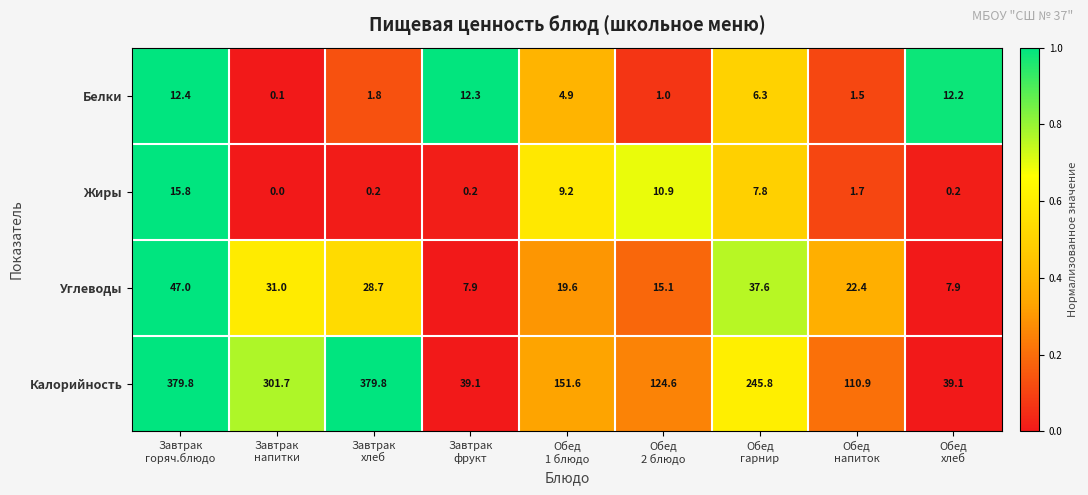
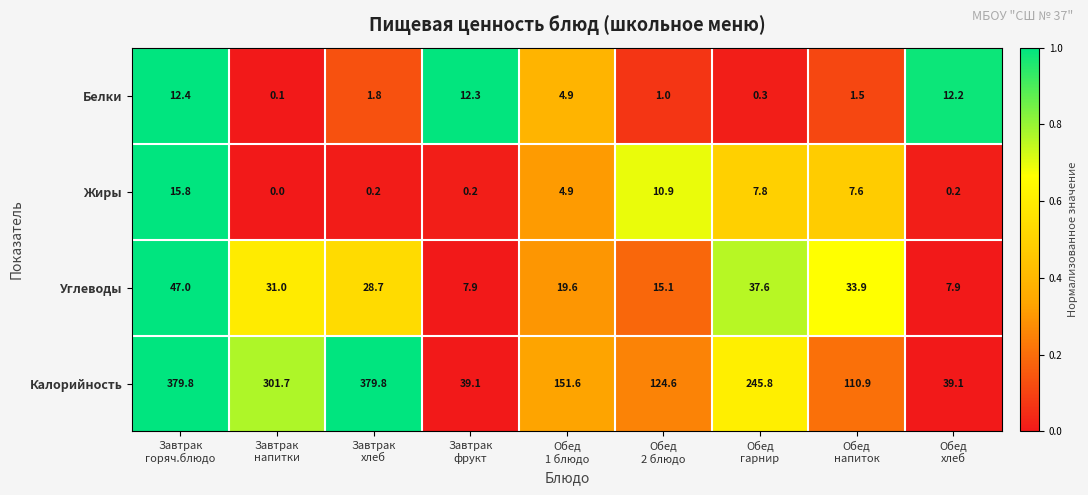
Белки, Обед гарнир: 6.3 -> 0.3
Жиры, Обед 1 блюдо: 9.2 -> 4.9
Жиры, Обед напиток: 1.7 -> 7.6
Углеводы, Обед напиток: 22.4 -> 33.9
